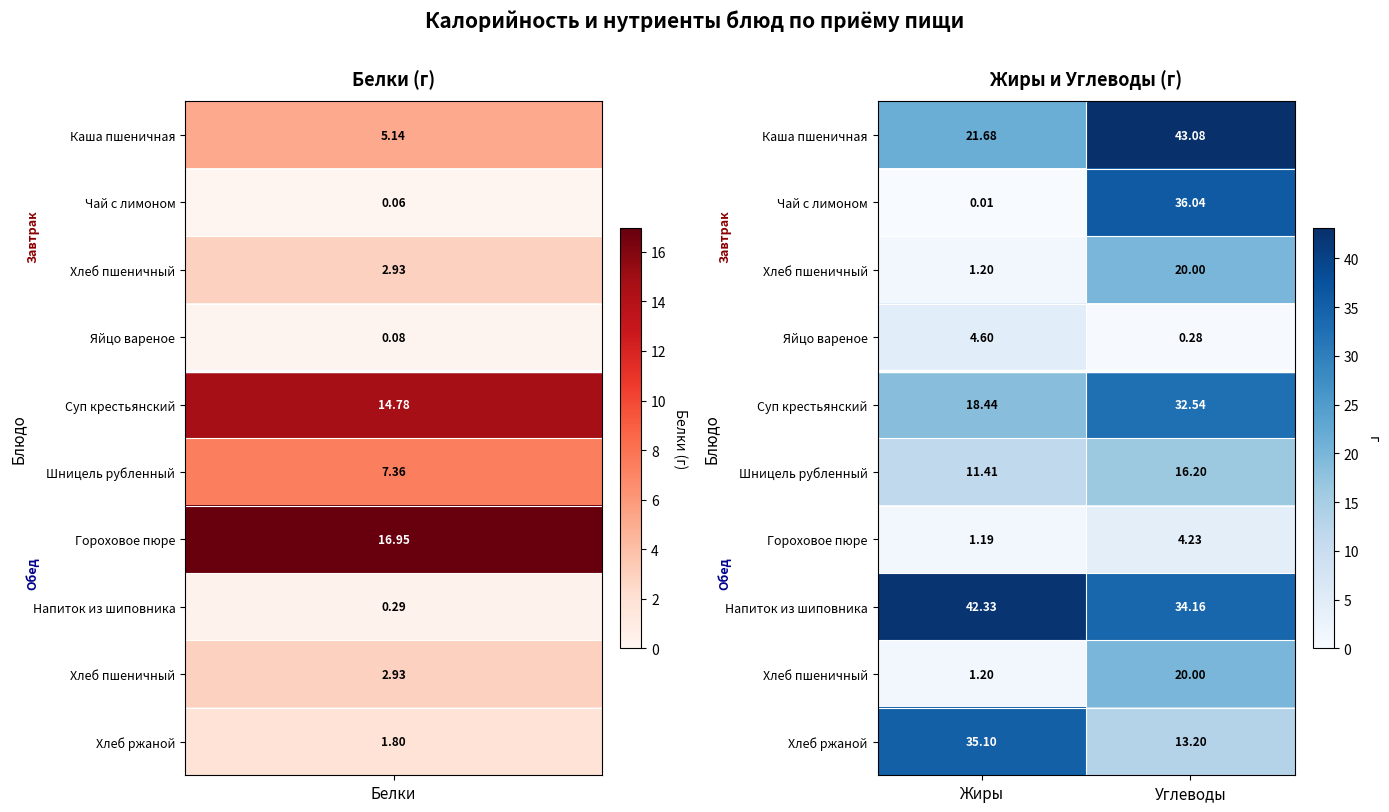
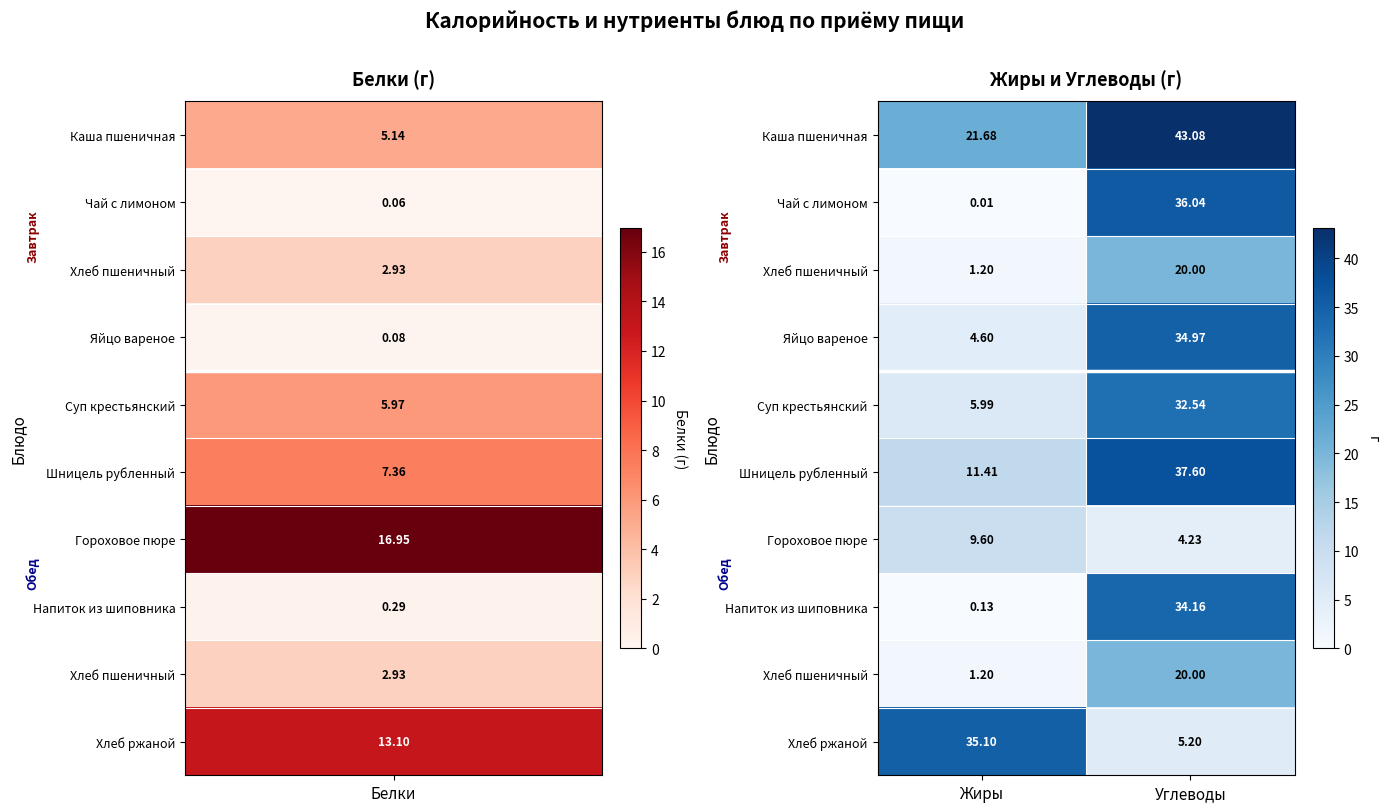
Белки (г), Суп крестьянский, Белки: 14.78 -> 5.97
Белки (г), Хлеб ржаной, Белки: 1.80 -> 13.10
Жиры и Углеводы (г), Яйцо вареное, Углеводы: 0.28 -> 34.97
Жиры и Углеводы (г), Суп крестьянский, Жиры: 18.44 -> 5.99
Жиры и Углеводы (г), Шницель рубленный, Углеводы: 16.20 -> 37.60
Жиры и Углеводы (г), Гороховое пюре, Жиры: 1.19 -> 9.60
Жиры и Углеводы (г), Напиток из шиповника, Жиры: 42.33 -> 0.13
Жиры и Углеводы (г), Хлеб ржаной, Углеводы: 13.20 -> 5.20
